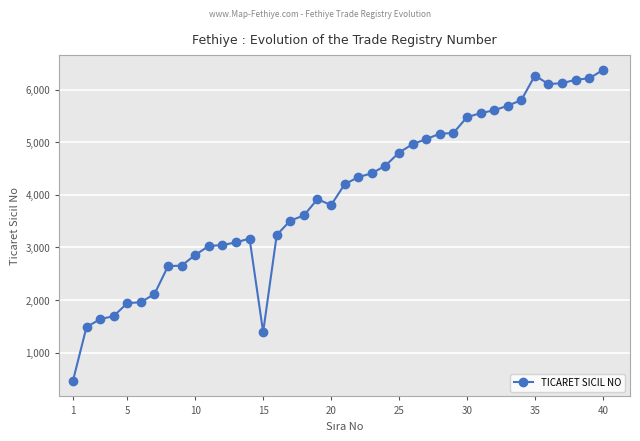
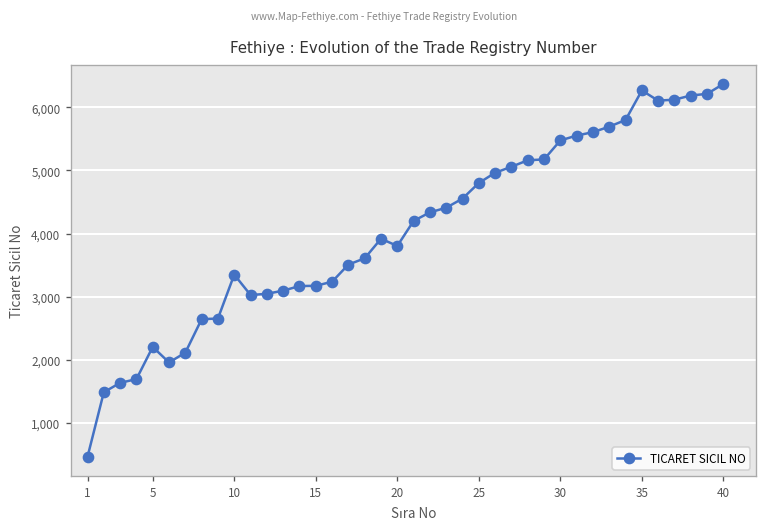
5: 1,900 -> 2,200
10: 2,900 -> 3,400
15: 1,400 -> 3,200
